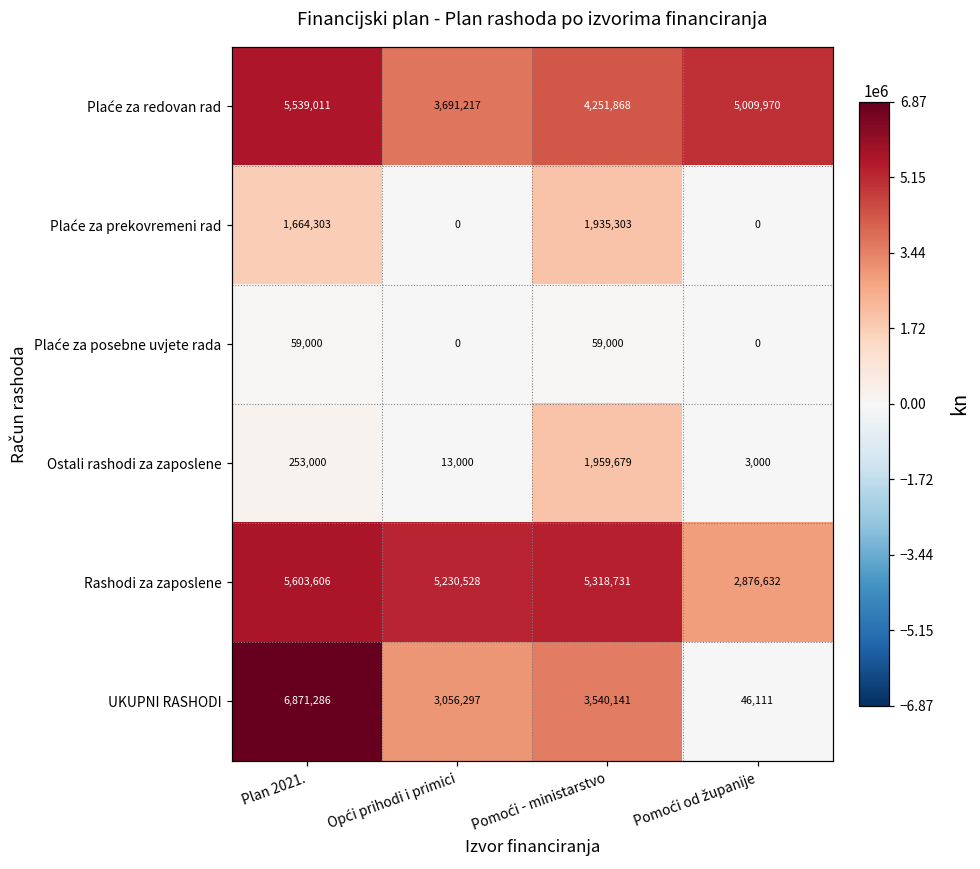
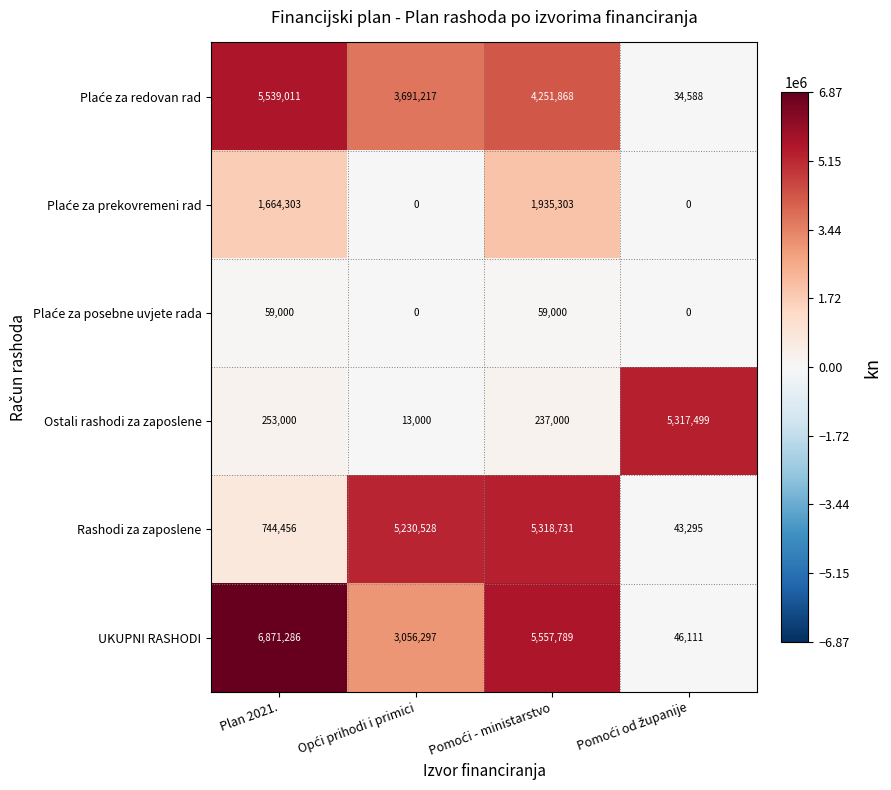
Plaće za redovan rad, Pomoći od županije: 5,009,970 -> 34,588
Ostali rashodi za zaposlene, Pomoći - ministarstvo: 1,959,679 -> 237,000
Ostali rashodi za zaposlene, Pomoći od županije: 3,000 -> 5,317,499
Rashodi za zaposlene, Plan 2021.: 5,603,606 -> 744,456
Rashodi za zaposlene, Pomoći od županije: 2,876,632 -> 43,295
UKUPNI RASHODI, Pomoći - ministarstvo: 3,540,141 -> 5,557,789
